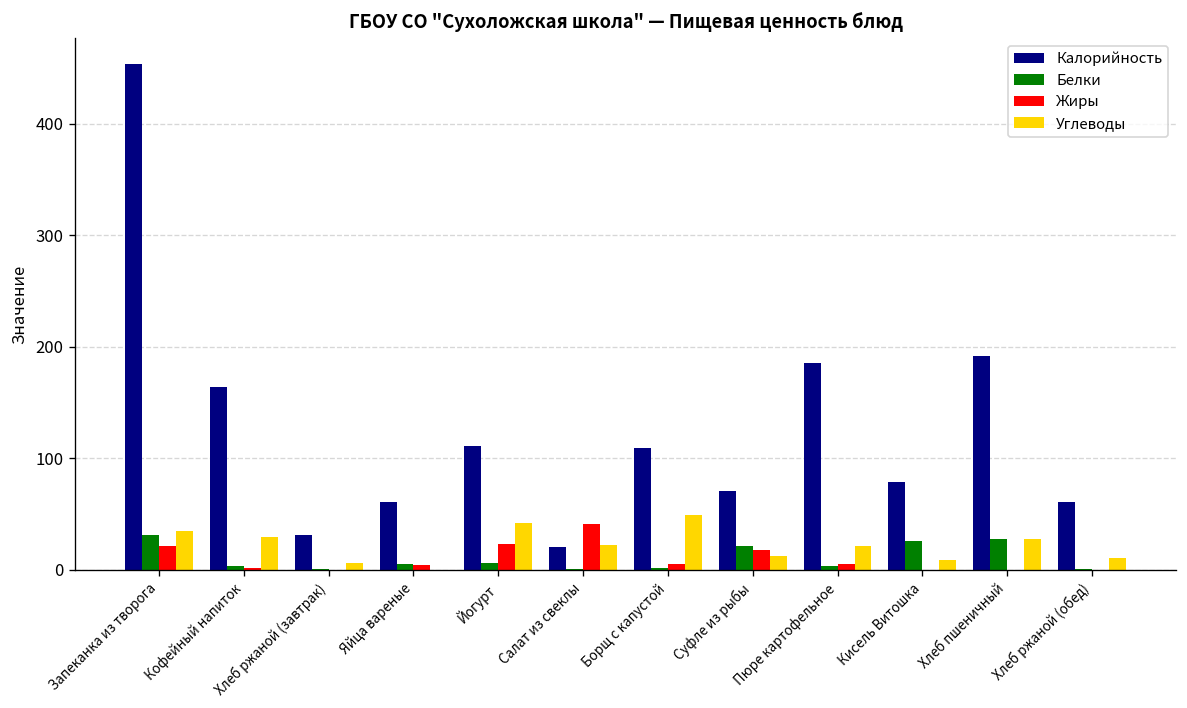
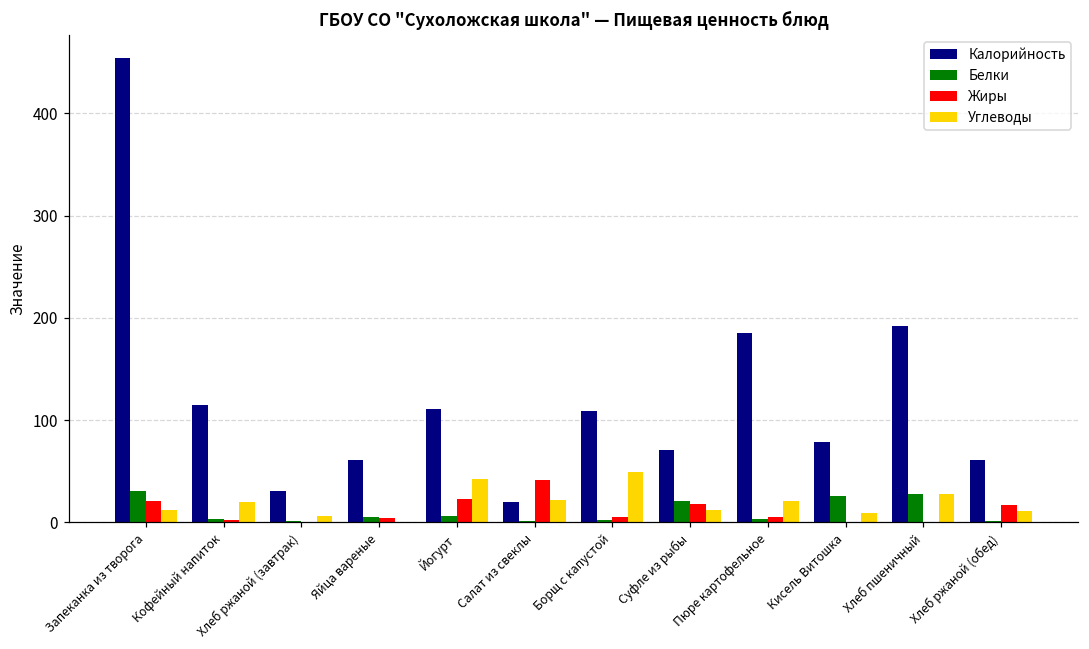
Углеводы, Запеканка из творога: 40 -> 10
Калорийность, Кофейный напиток: 160 -> 120
Углеводы, Кофейный напиток: 30 -> 20
Жиры, Хлеб ржаной (обед): 0 -> 20
